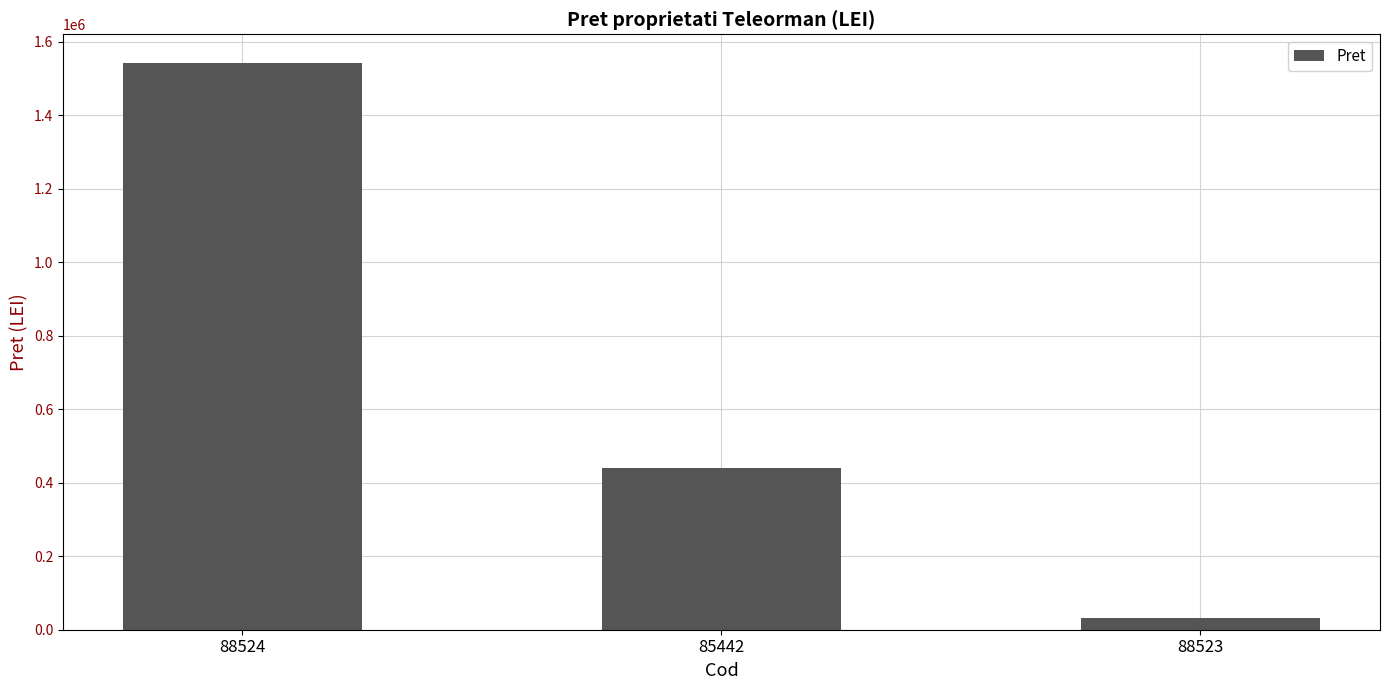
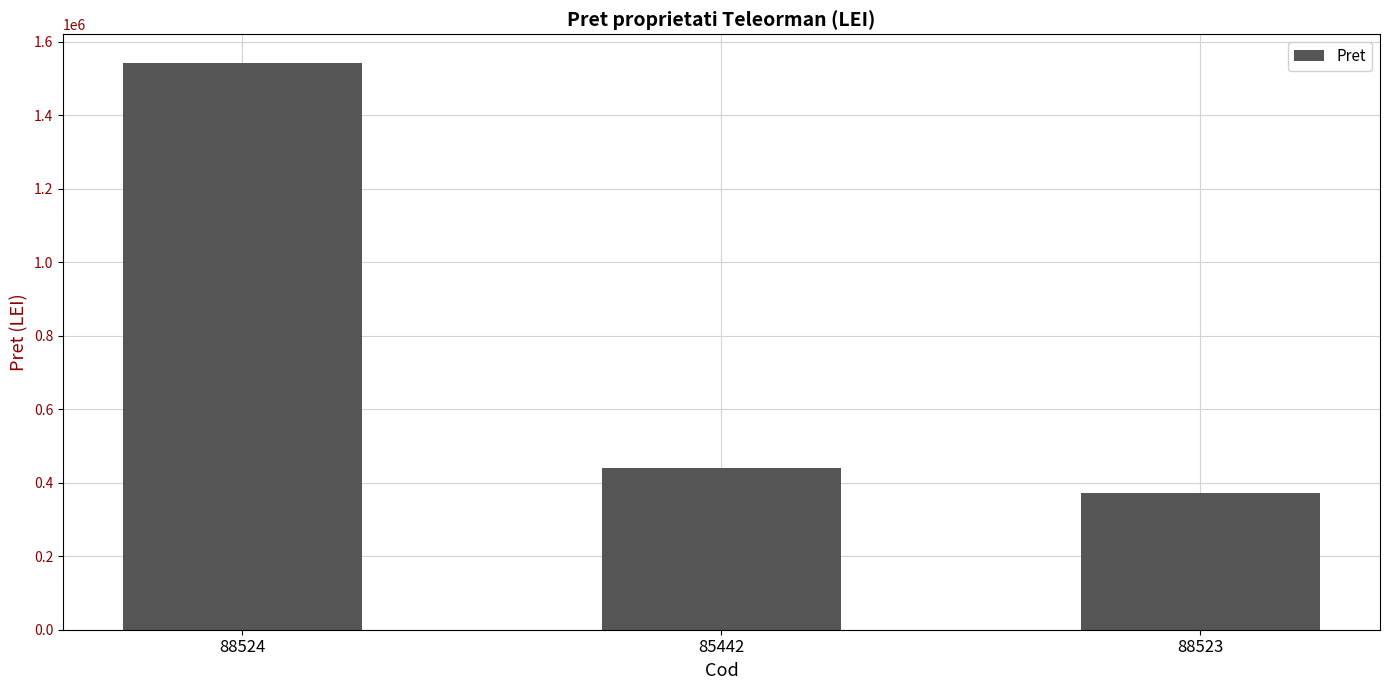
88523: 30000 -> 370000
